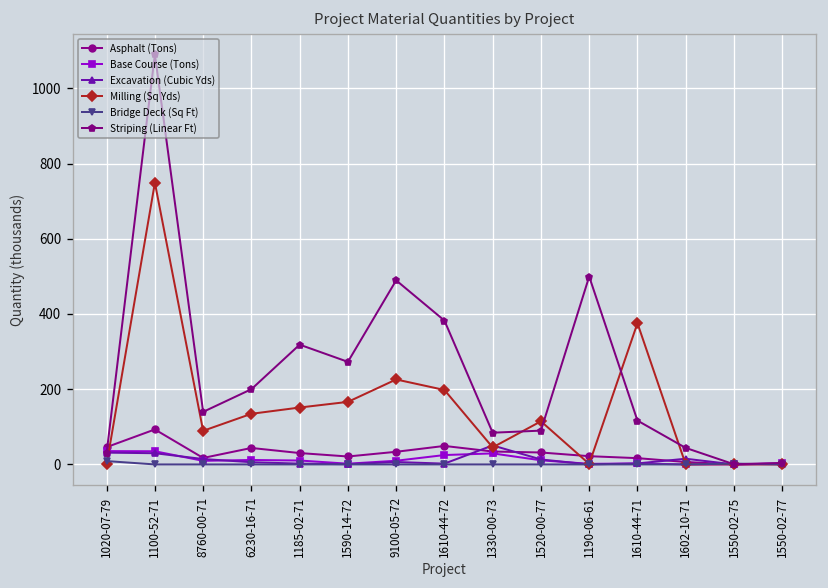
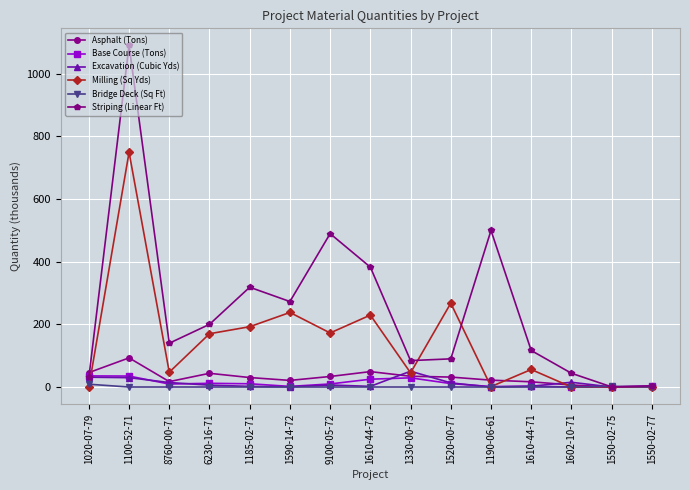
Milling (Sq Yds), 8760-00-71: 90 -> 50
Milling (Sq Yds), 6230-16-71: 130 -> 170
Milling (Sq Yds), 1185-02-71: 150 -> 190
Milling (Sq Yds), 1590-14-72: 170 -> 240
Milling (Sq Yds), 9100-05-72: 230 -> 170
Milling (Sq Yds), 1610-44-72: 200 -> 230
Milling (Sq Yds), 1520-00-77: 110 -> 270
Milling (Sq Yds), 1610-44-71: 380 -> 60
